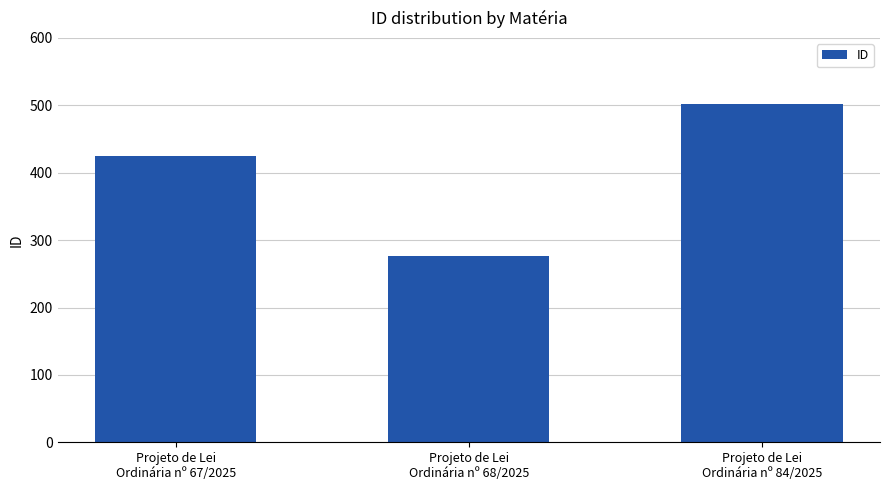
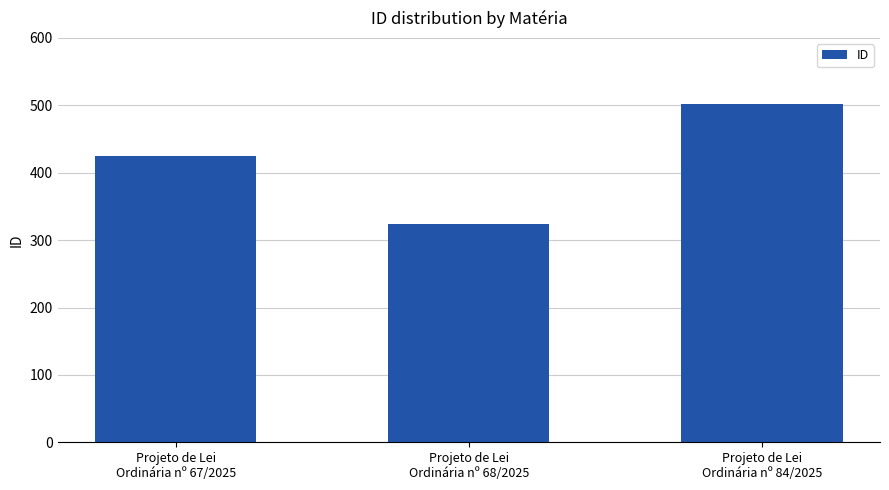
Projeto de Lei Ordinária nº 68/2025: 280 -> 320
